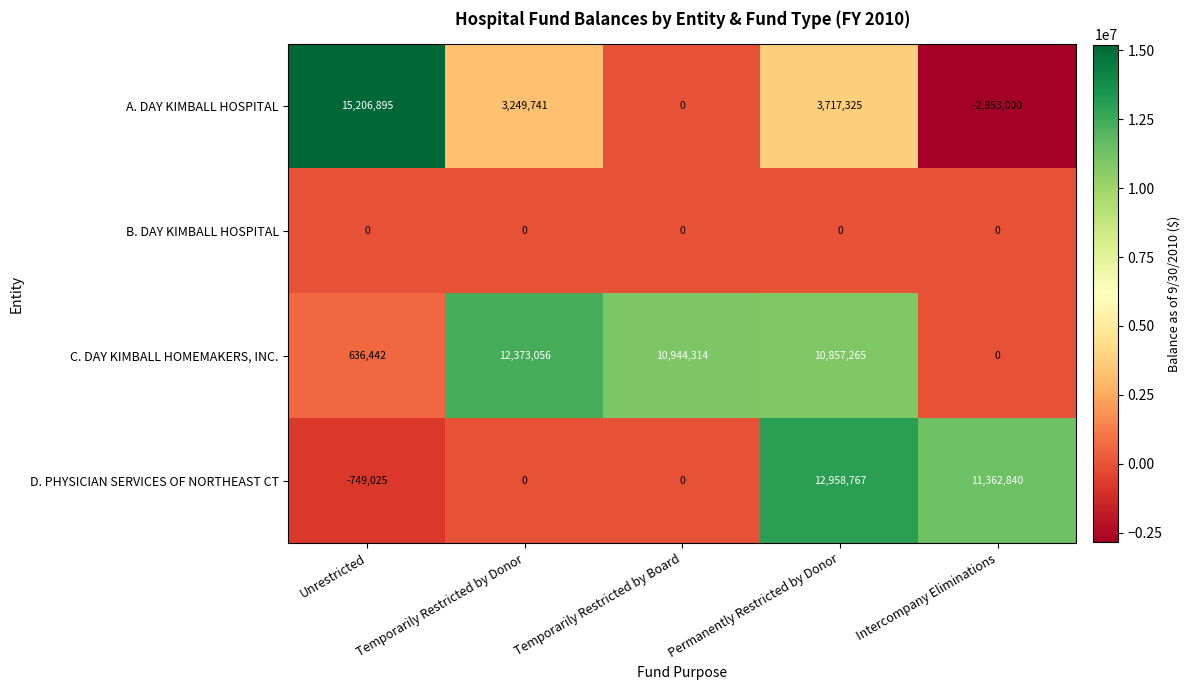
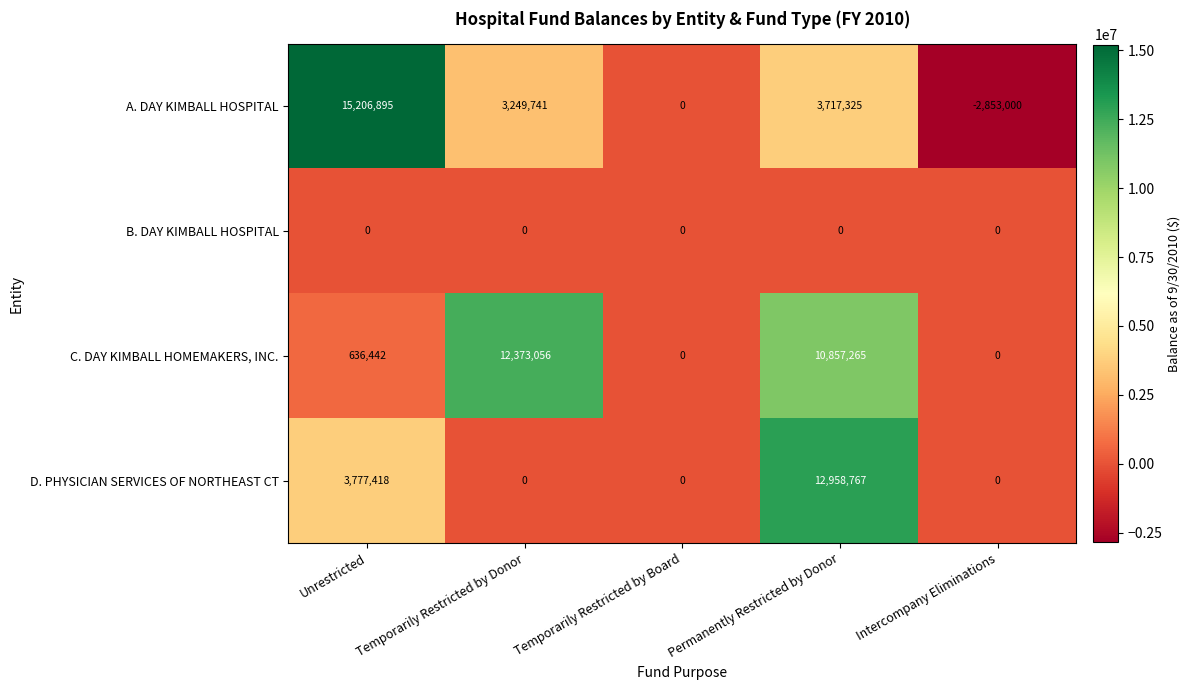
C. DAY KIMBALL HOMEMAKERS, INC., Temporarily Restricted by Board: 10,944,314 -> 0
D. PHYSICIAN SERVICES OF NORTHEAST CT, Unrestricted: -749,025 -> 3,777,418
D. PHYSICIAN SERVICES OF NORTHEAST CT, Intercompany Eliminations: 11,362,840 -> 0
